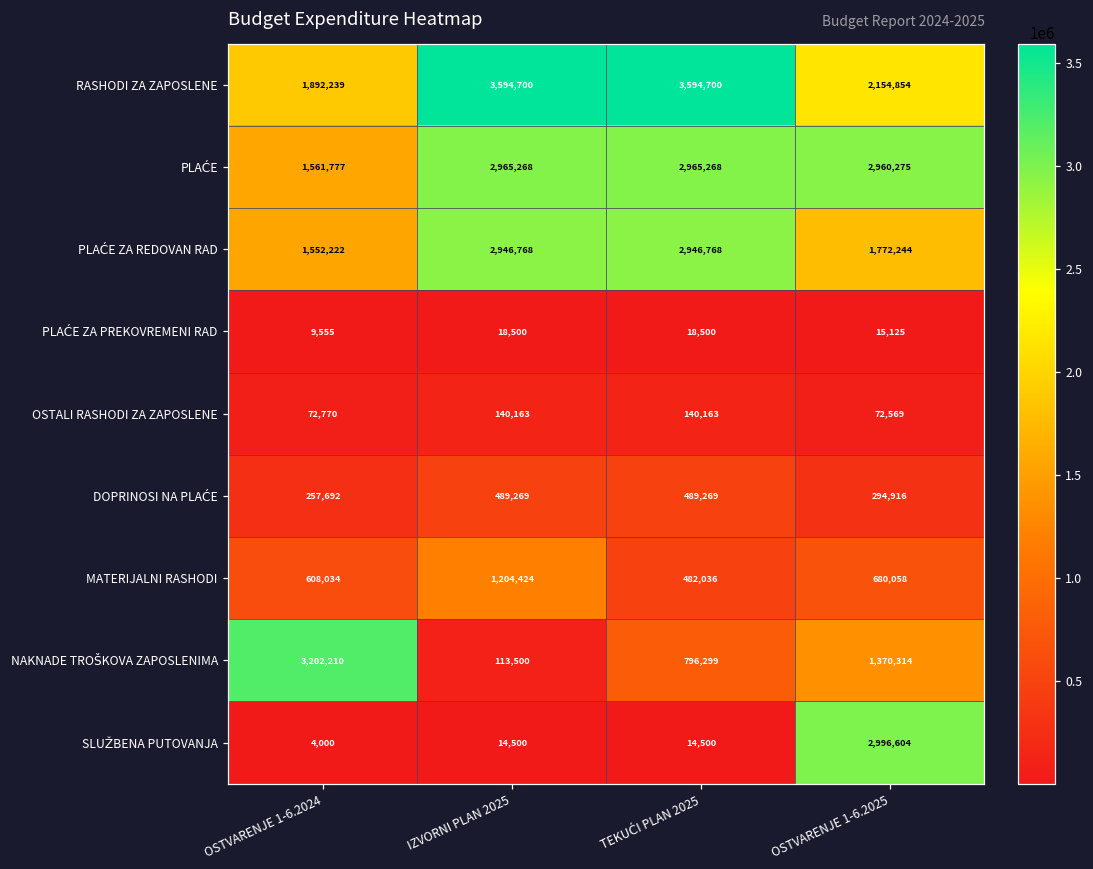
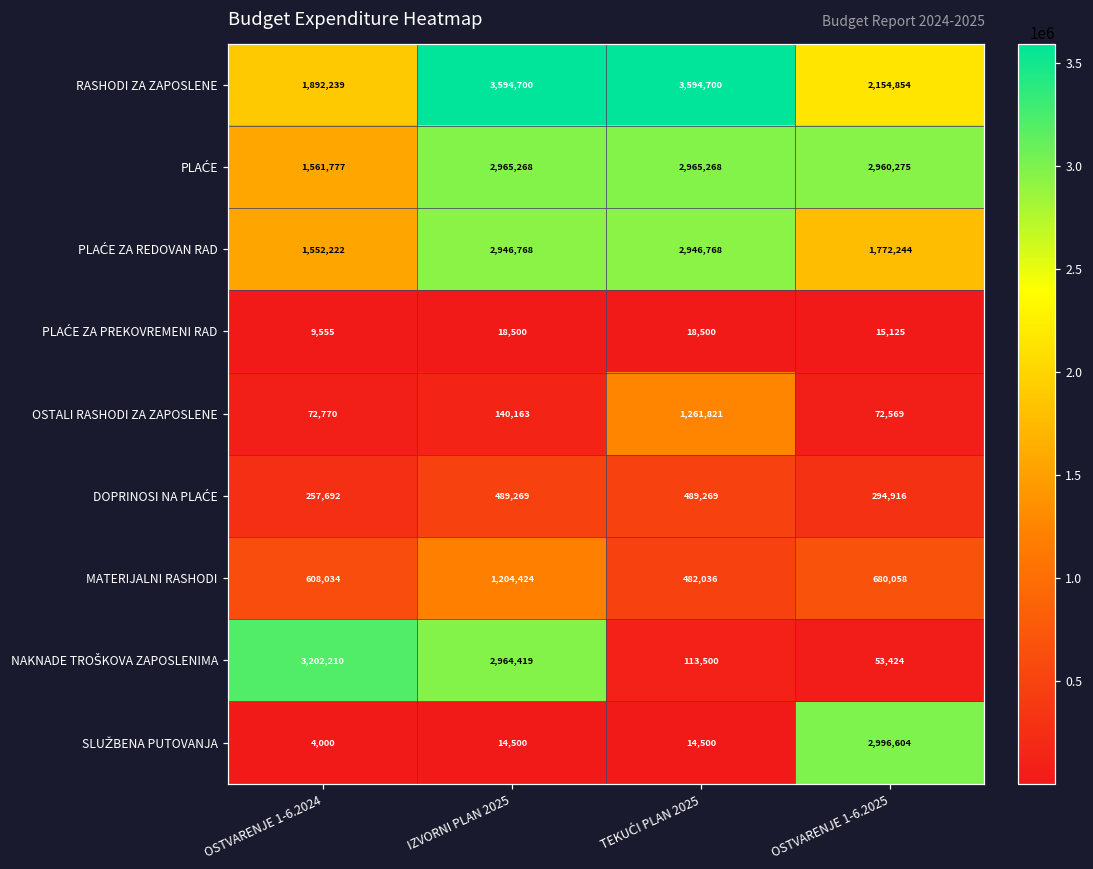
OSTALI RASHODI ZA ZAPOSLENE, TEKUĆI PLAN 2025: 140,163 -> 1,261,821
NAKNADE TROŠKOVA ZAPOSLENIMA, IZVORNI PLAN 2025: 113,500 -> 2,964,419
NAKNADE TROŠKOVA ZAPOSLENIMA, TEKUĆI PLAN 2025: 796,299 -> 113,500
NAKNADE TROŠKOVA ZAPOSLENIMA, OSTVARENJE 1-6.2025: 1,370,314 -> 53,424
